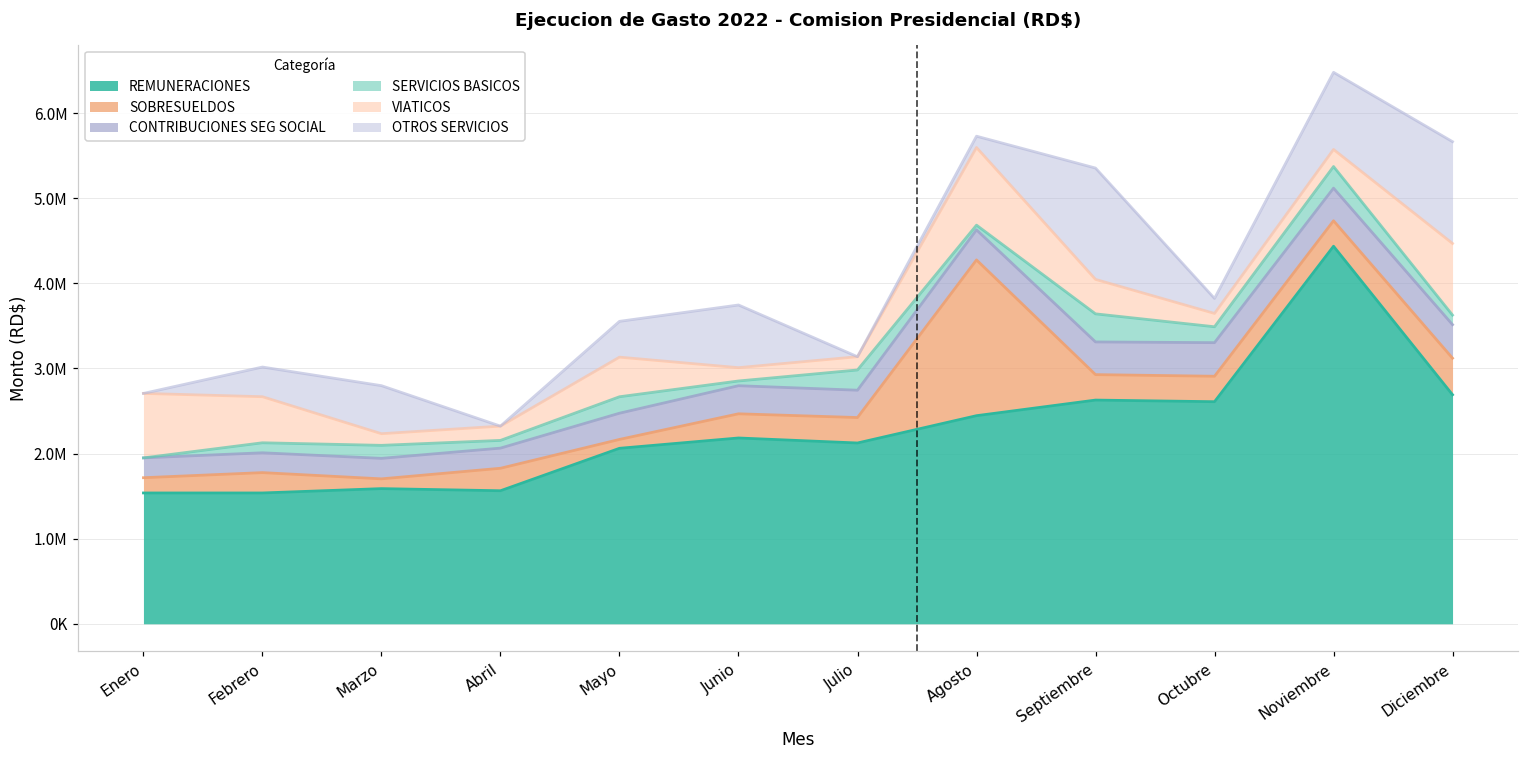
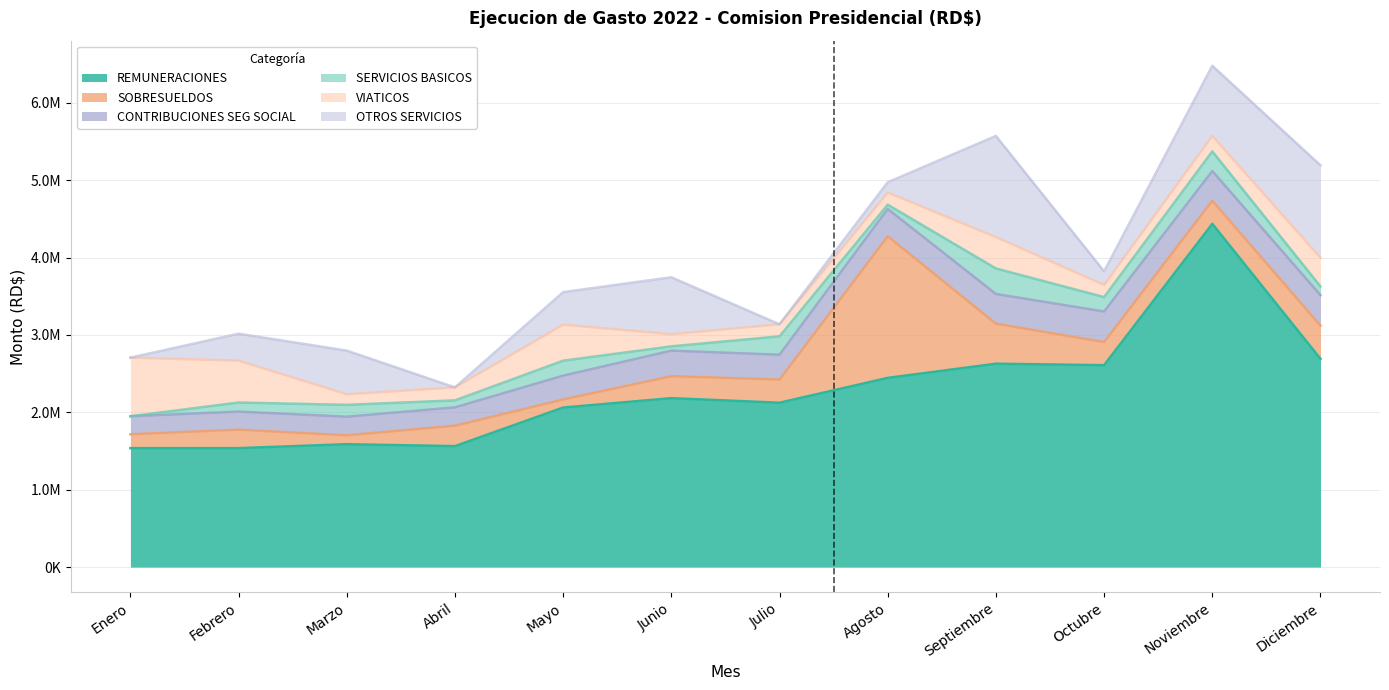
VIATICOS, Agosto: 900000 -> 200000
SOBRESUELDOS, Septiembre: 300000 -> 500000
VIATICOS, Diciembre: 800000 -> 400000
